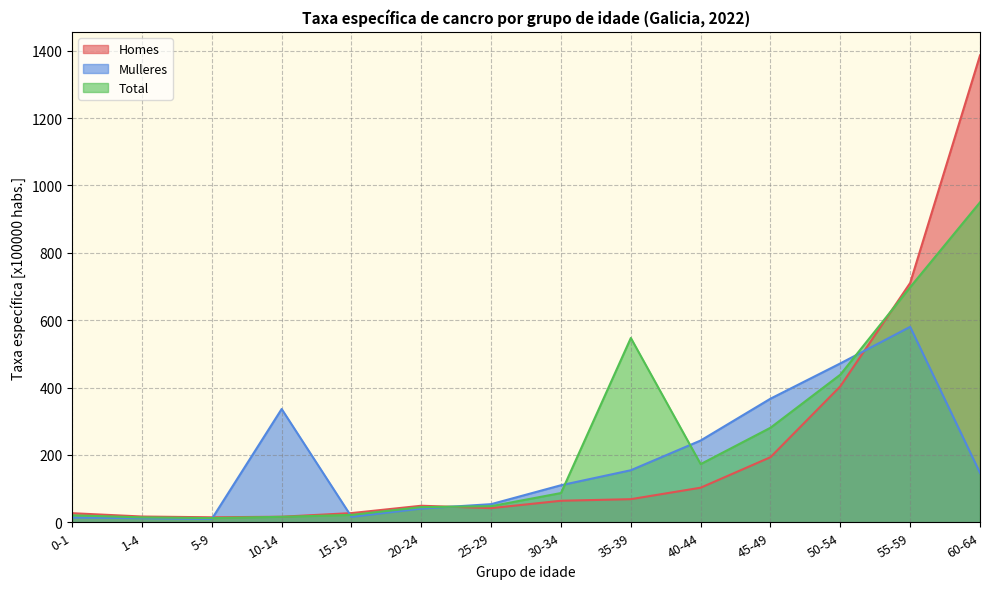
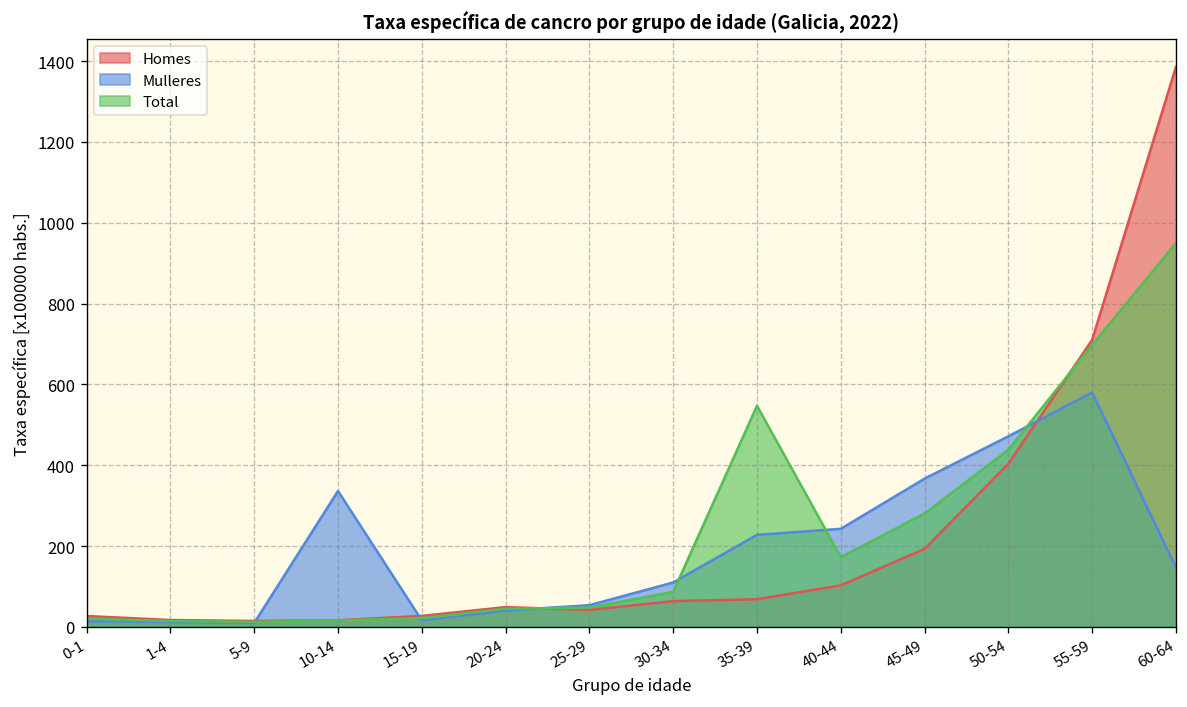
Mulleres, 35-39: 150 -> 230
